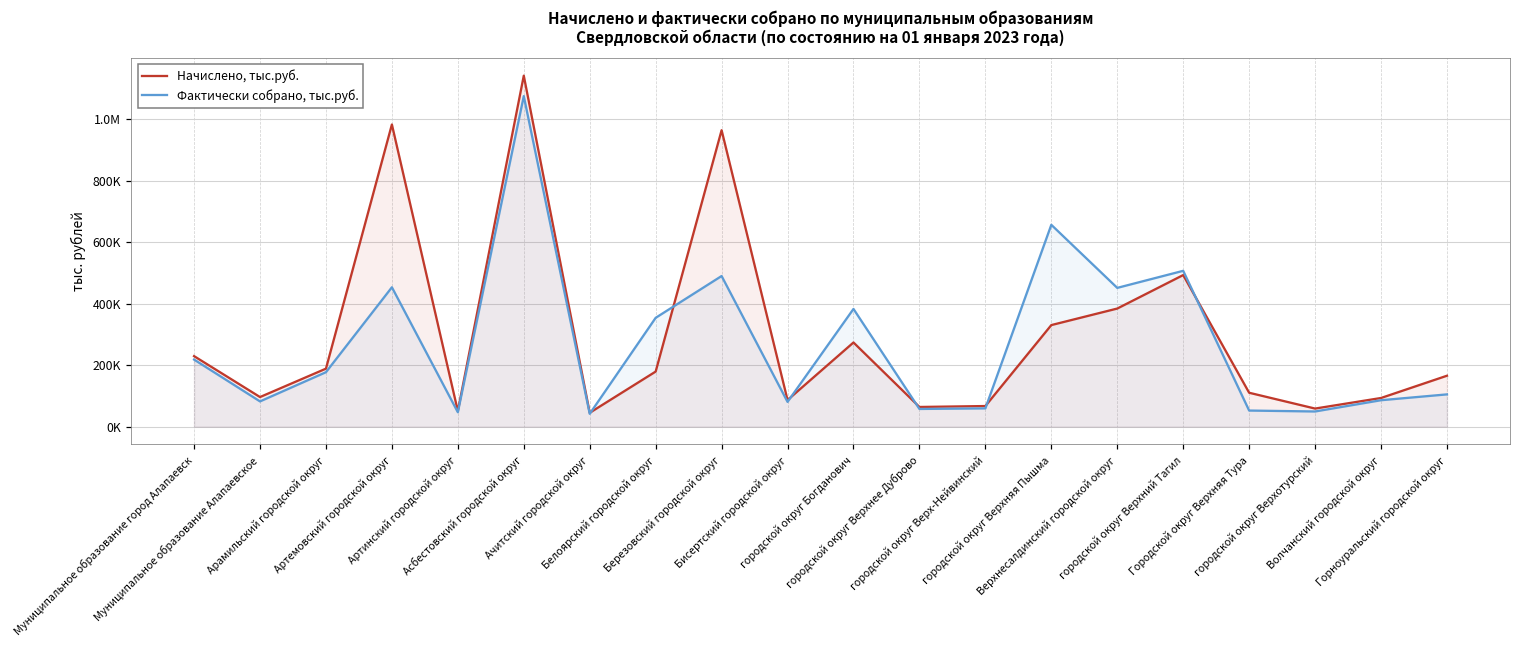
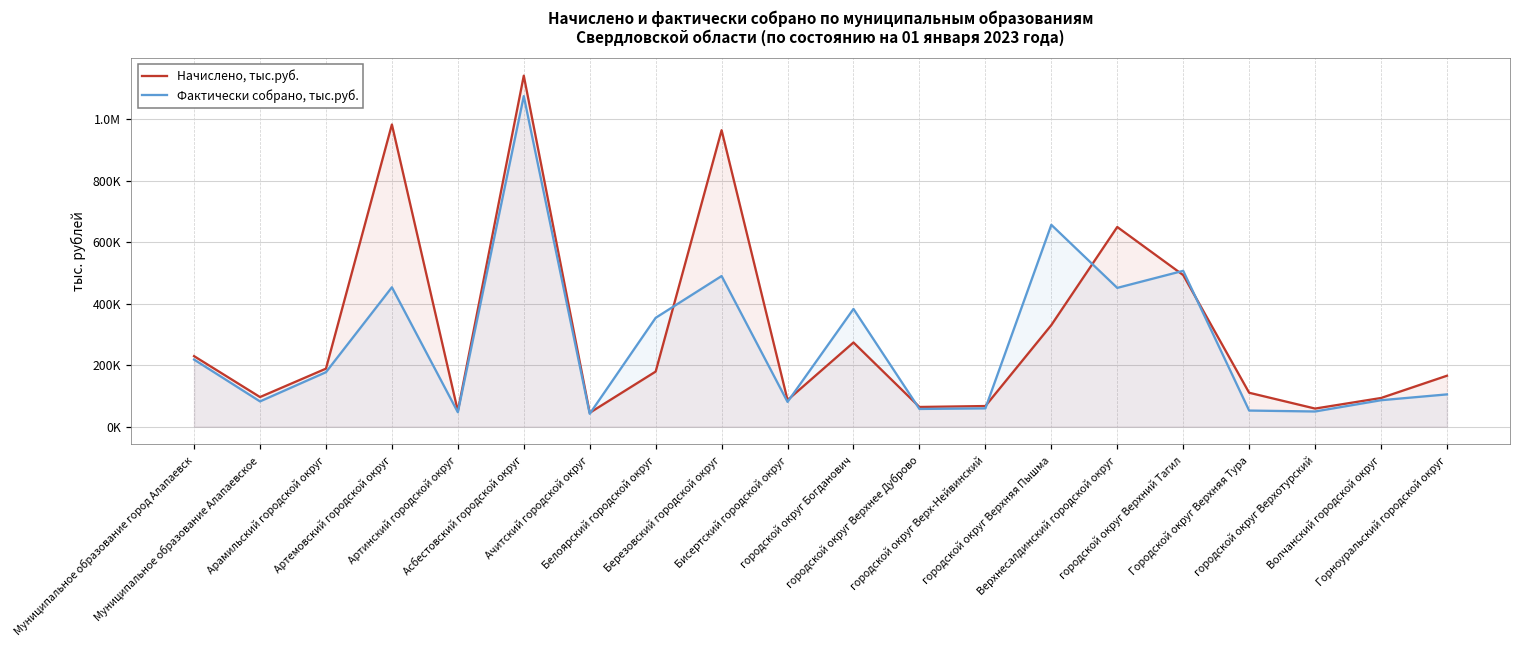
Начислено, тыс.руб., Верхнесалдинский городской округ: 380000 -> 650000
